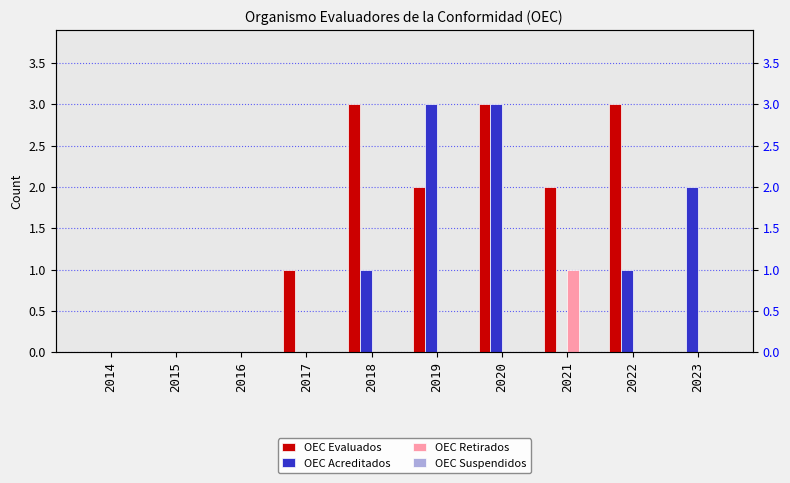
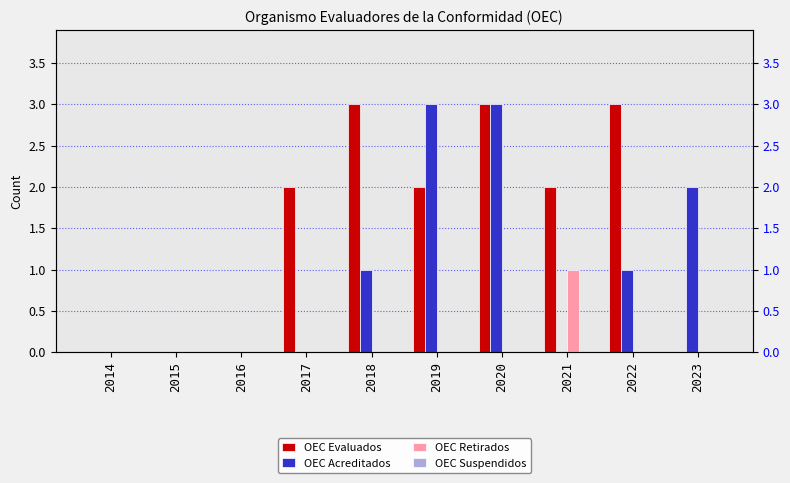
OEC Evaluados, 2017: 1 -> 2
